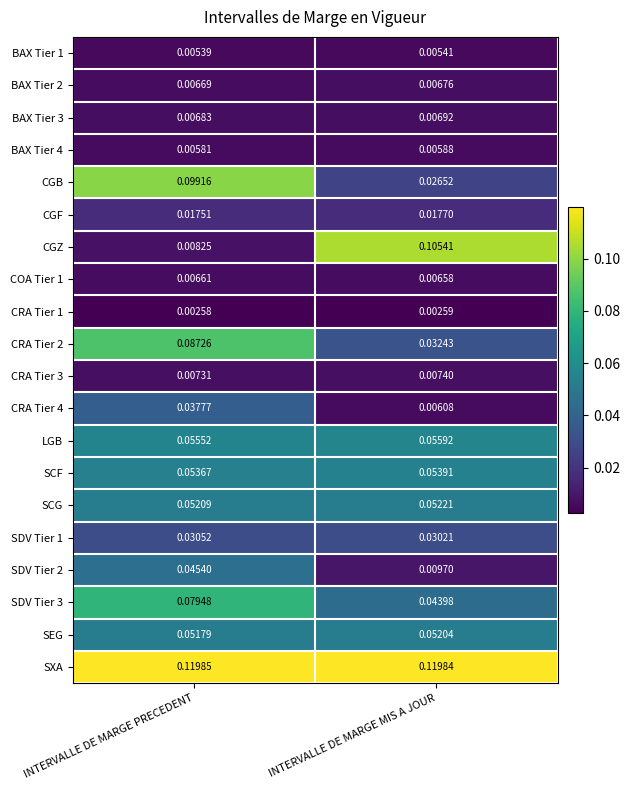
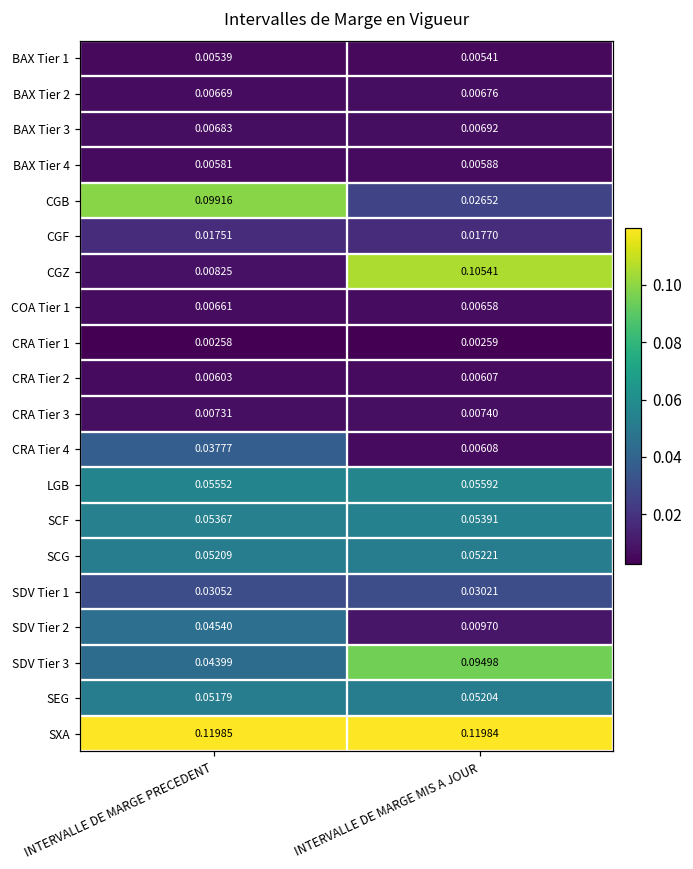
CRA Tier 2, INTERVALLE DE MARGE PRECEDENT: 0.08726 -> 0.00603
CRA Tier 2, INTERVALLE DE MARGE MIS A JOUR: 0.03243 -> 0.00607
SDV Tier 3, INTERVALLE DE MARGE PRECEDENT: 0.07948 -> 0.04399
SDV Tier 3, INTERVALLE DE MARGE MIS A JOUR: 0.04398 -> 0.09498
